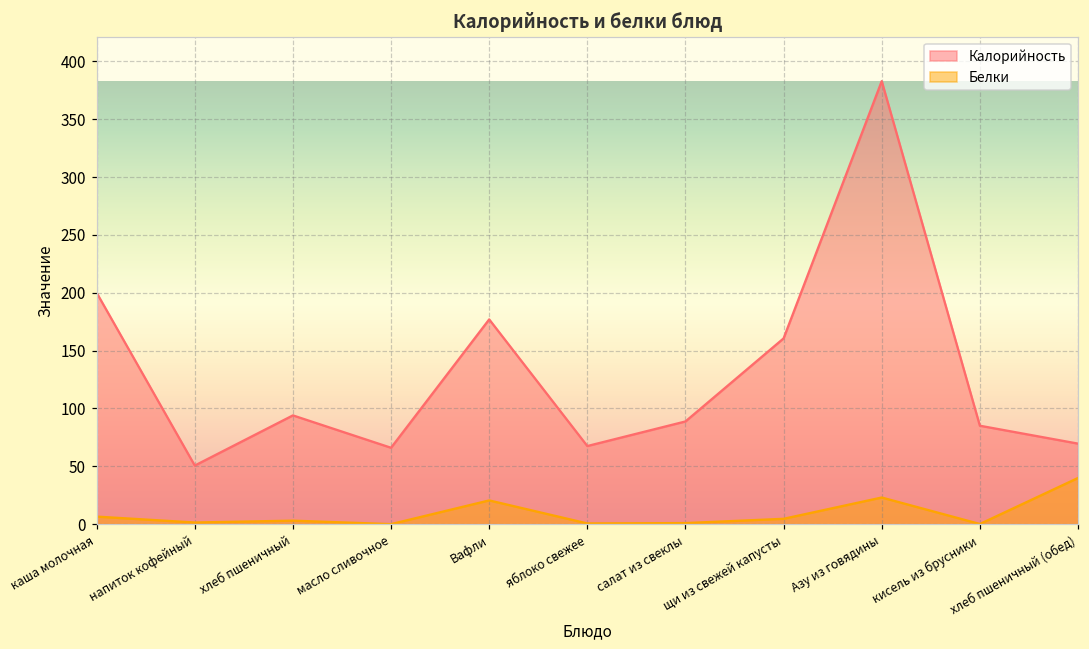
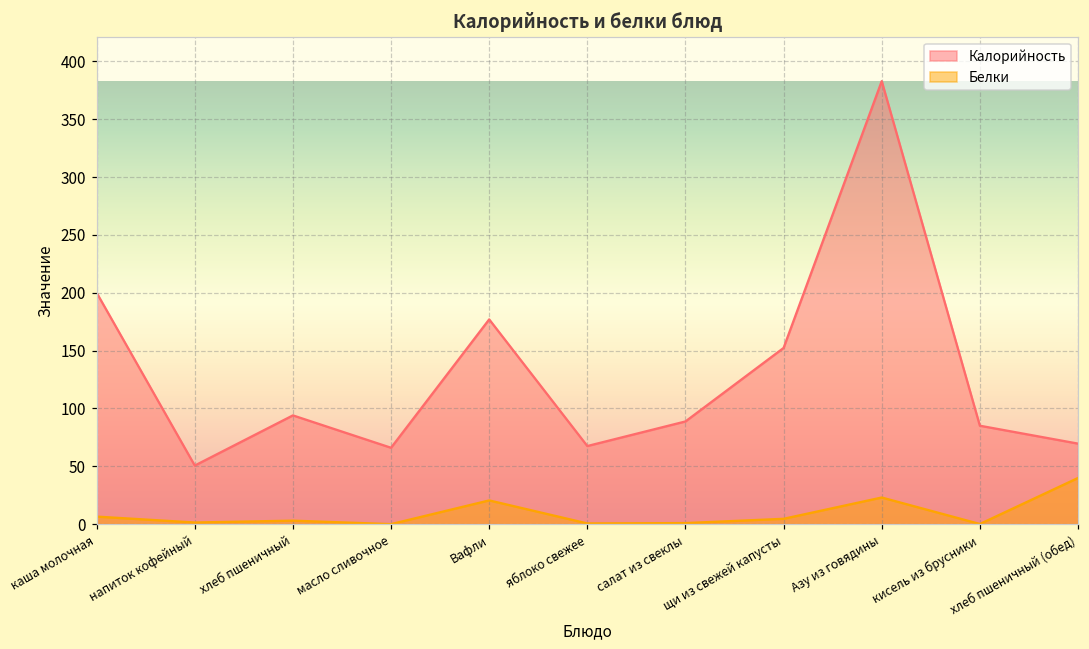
Калорийность, щи из свежей капусты: 161 -> 152
